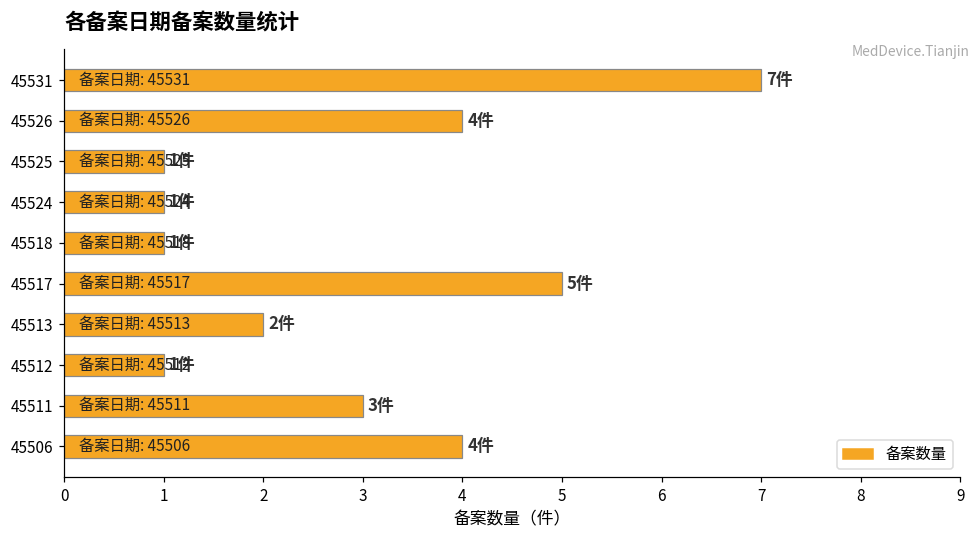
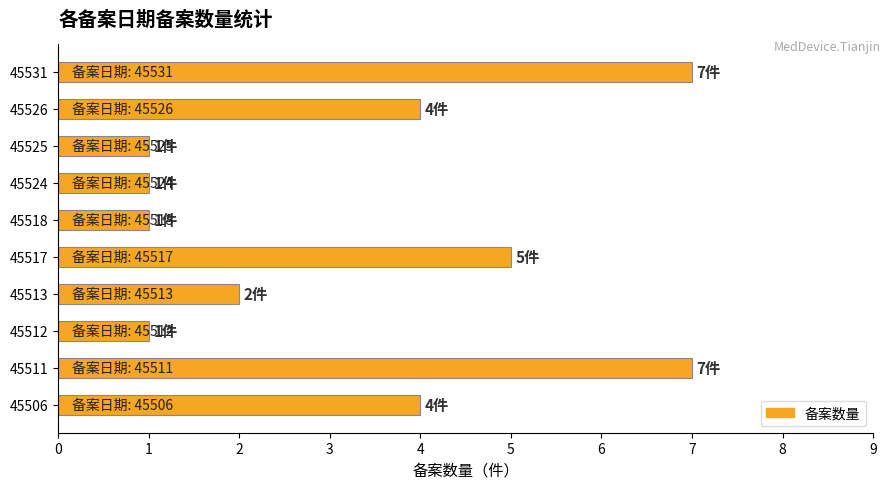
45511: 3件 -> 7件
